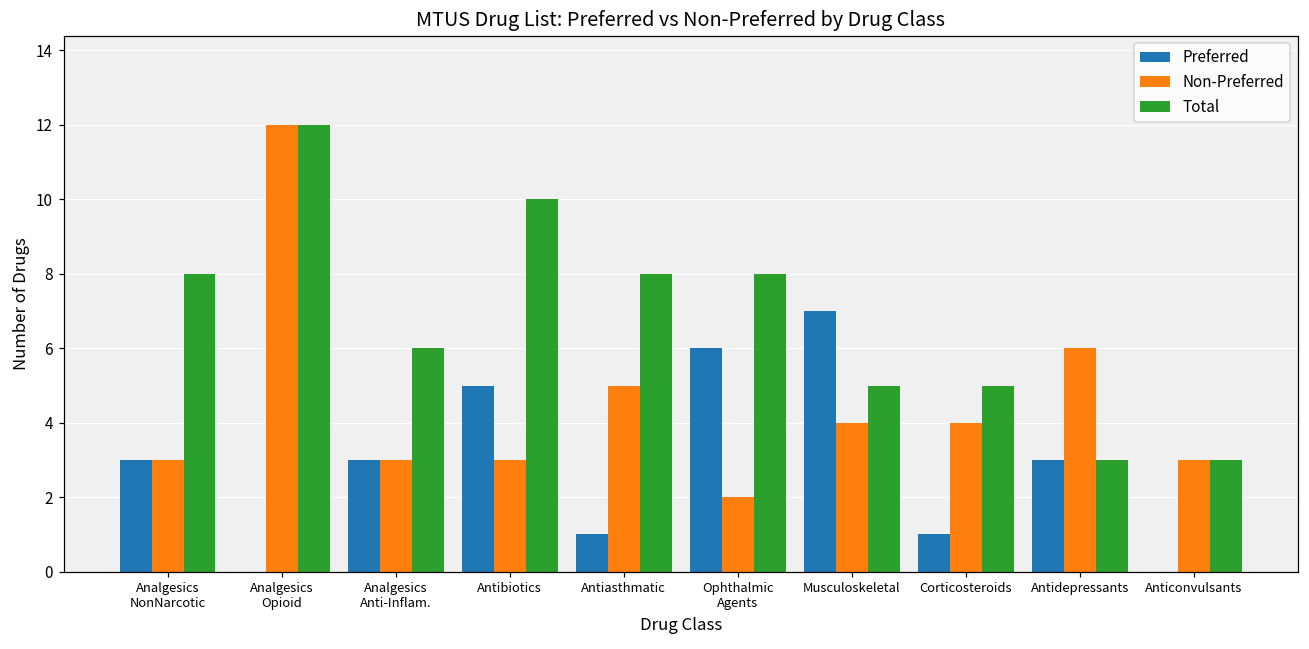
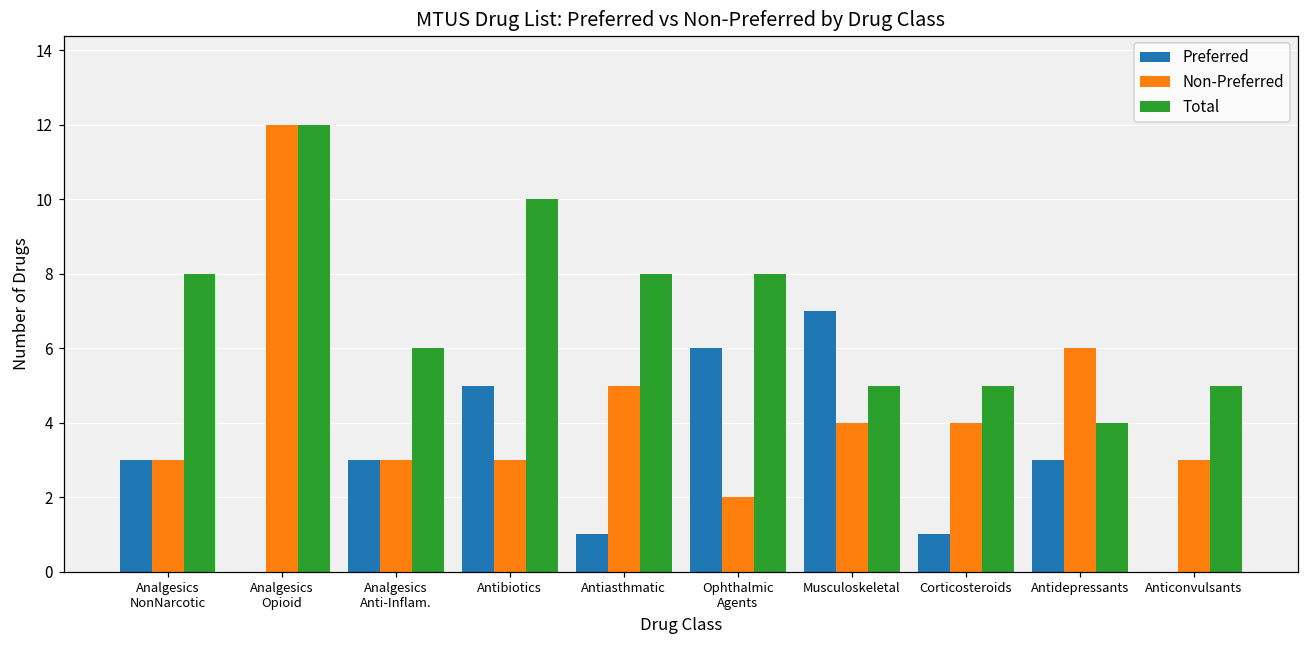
Total, Antidepressants: 3 -> 4
Total, Anticonvulsants: 3 -> 5
